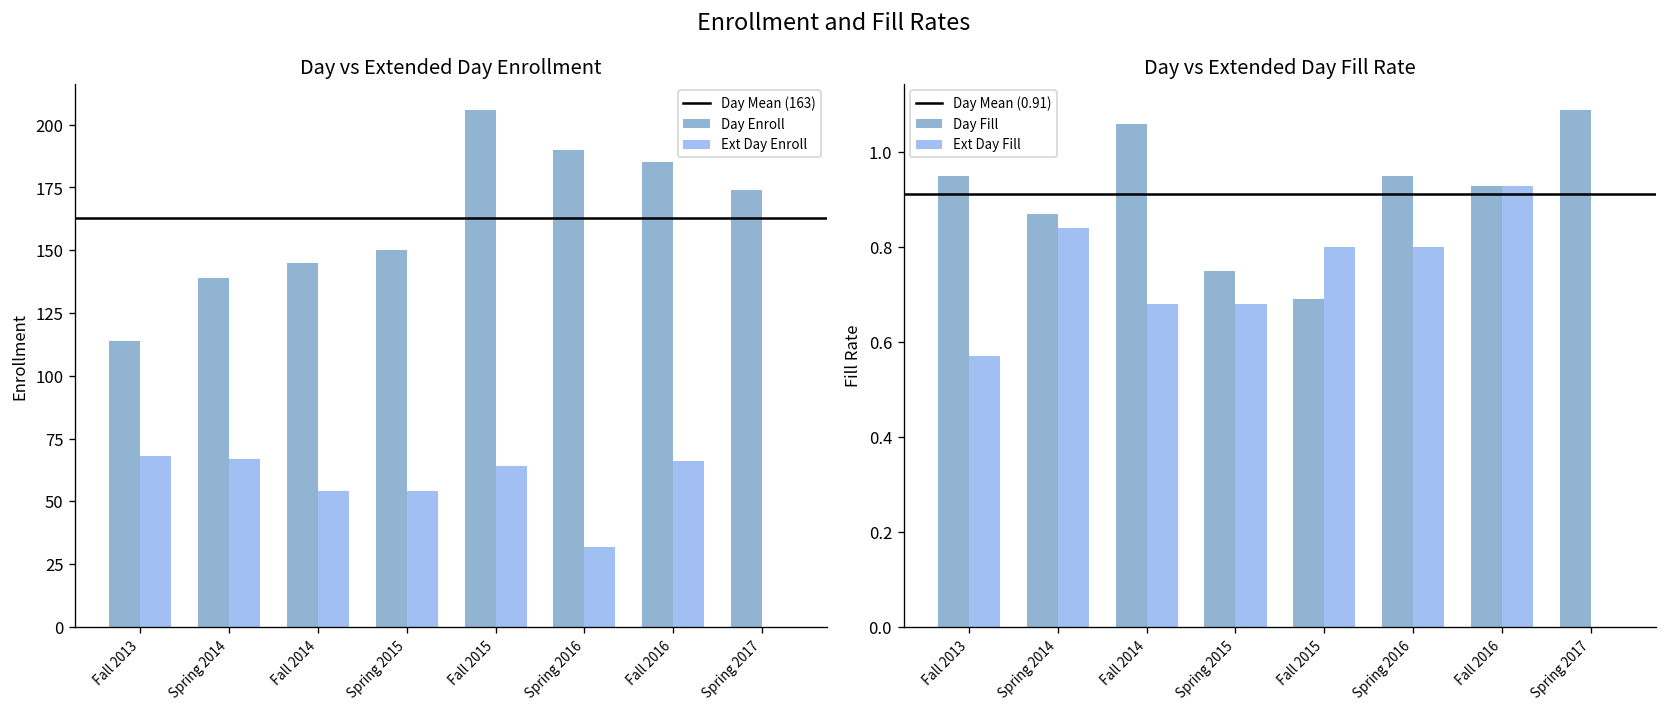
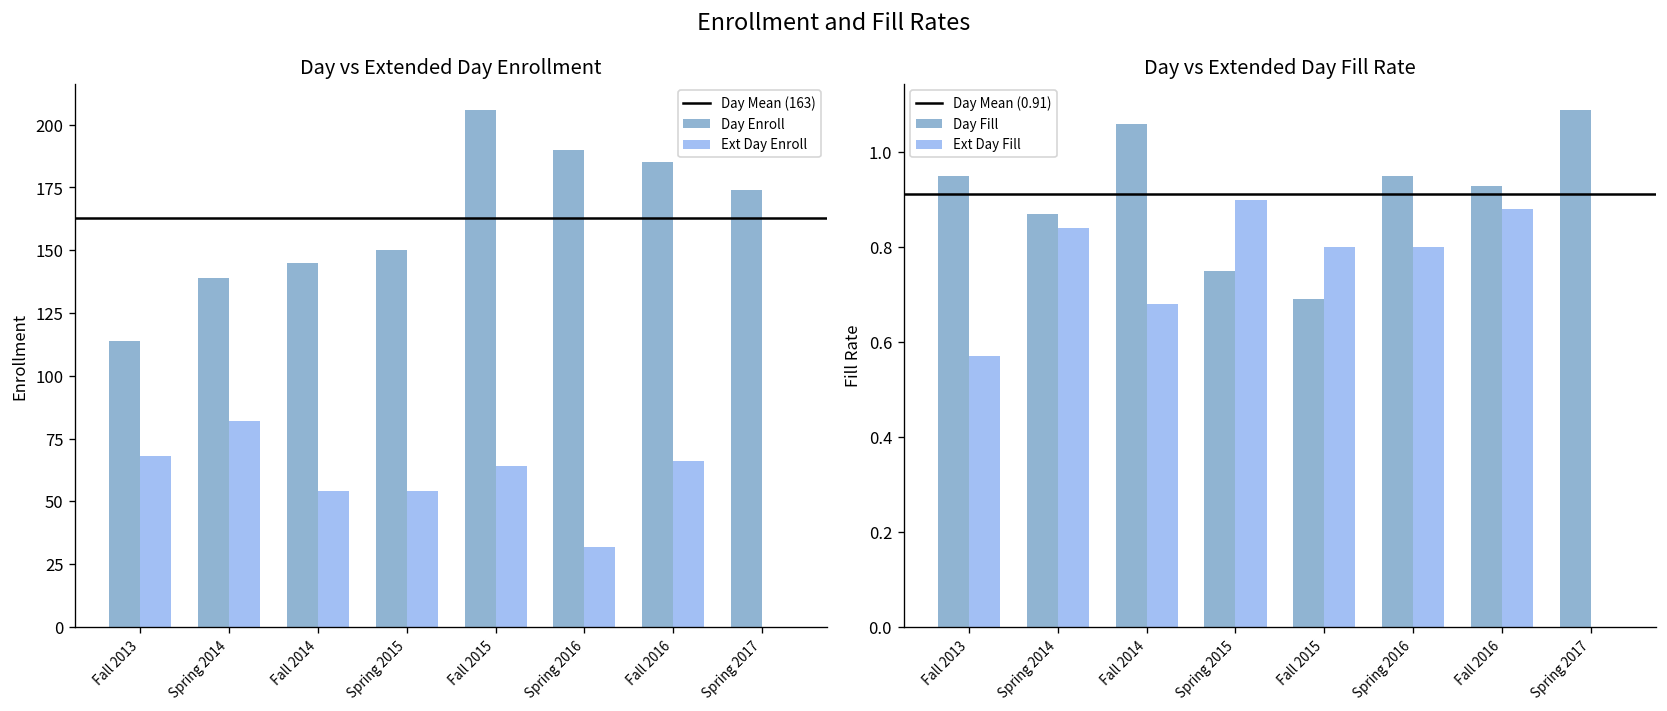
Day vs Extended Day Enrollment, Ext Day Enroll, Spring 2014: 67 -> 82
Day vs Extended Day Fill Rate, Ext Day Fill, Spring 2015: 0.68 -> 0.90
Day vs Extended Day Fill Rate, Ext Day Fill, Fall 2016: 0.93 -> 0.88
